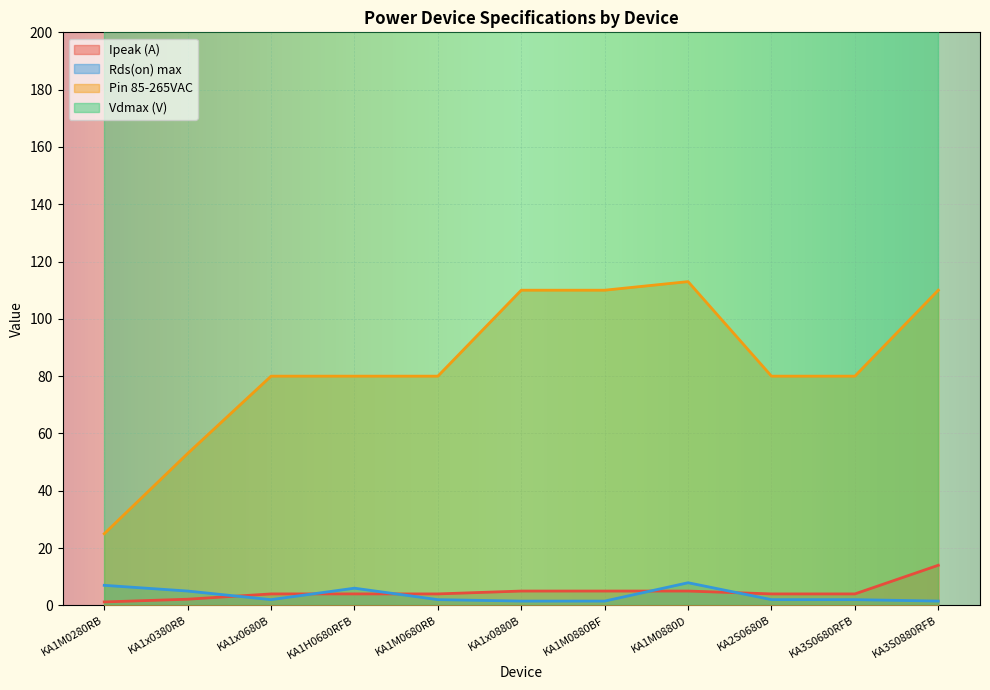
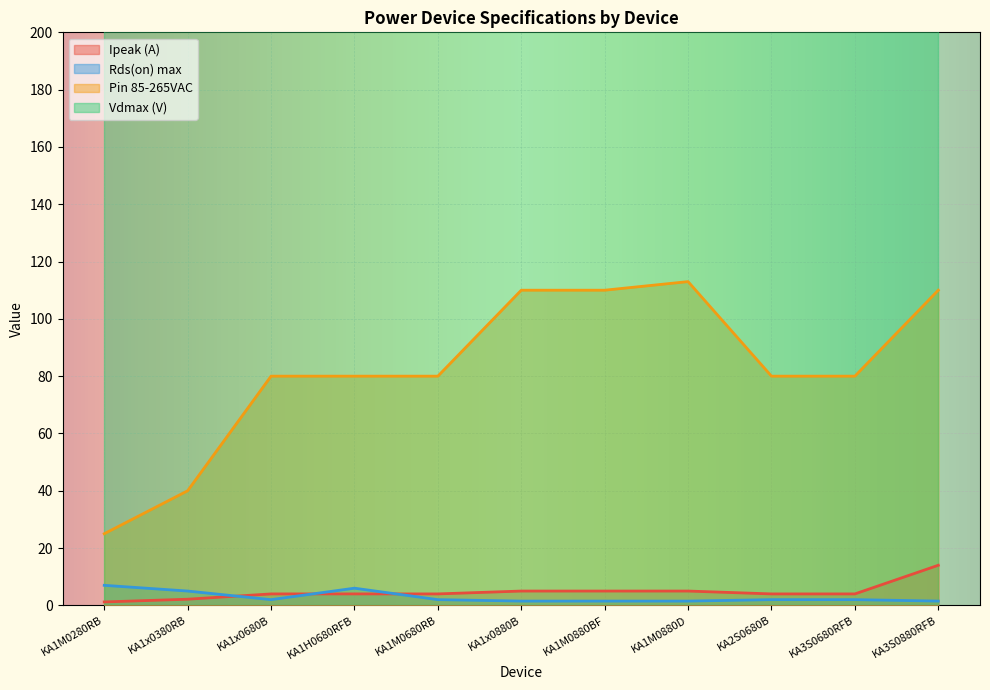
Pin 85-265VAC, KA1x0380RB: 53 -> 40
Rds(on) max, KA1M0880D: 8 -> 2
